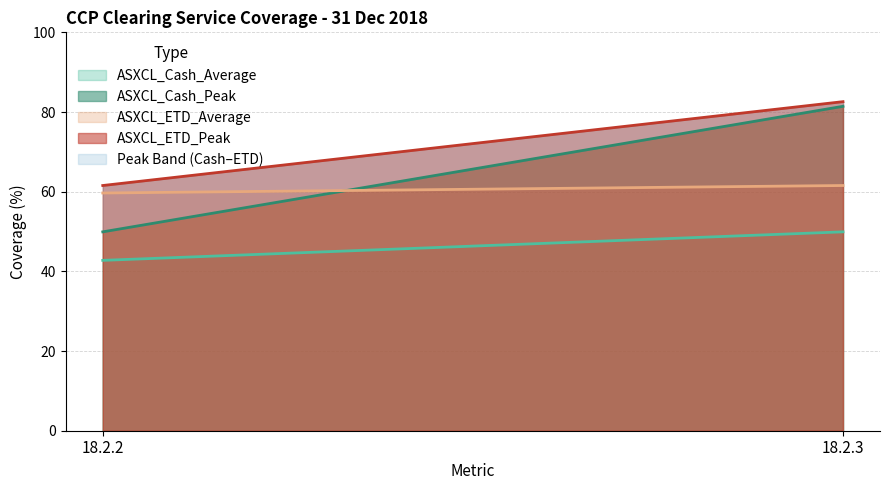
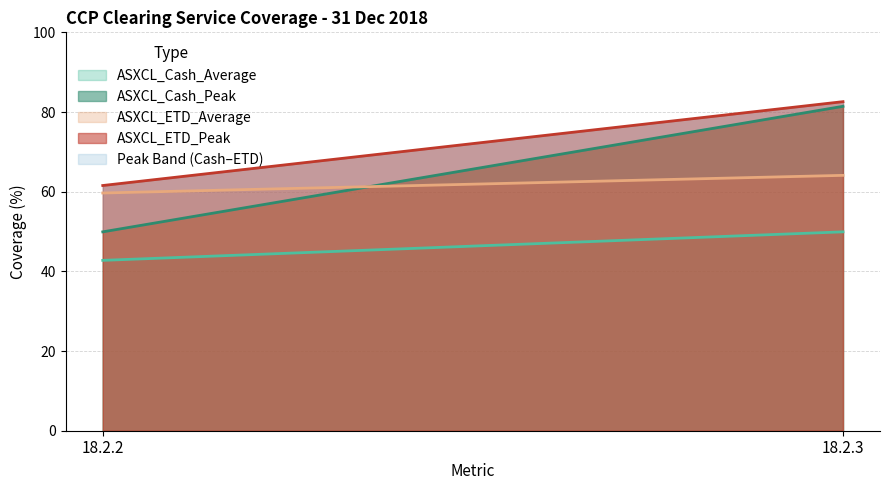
ASXCL_ETD_Average, 18.2.3: 62 -> 64
